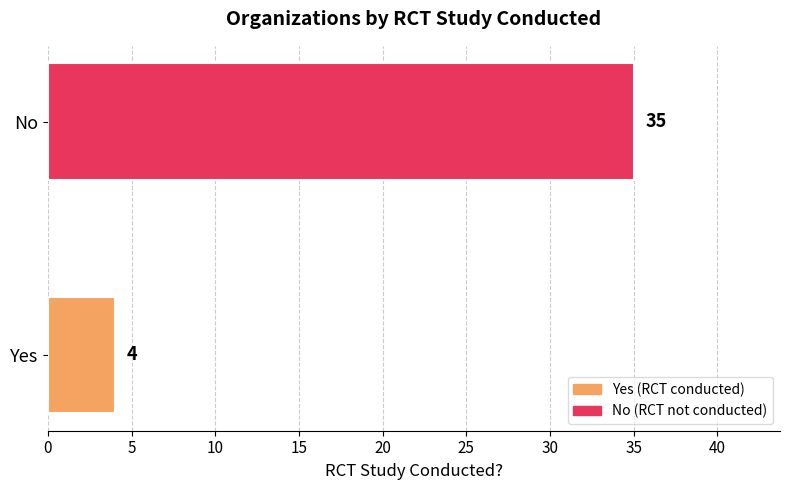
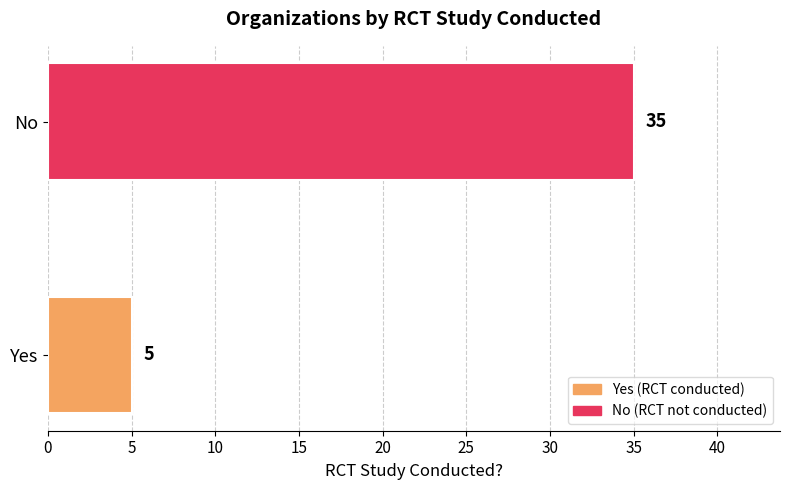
Yes: 4 -> 5
